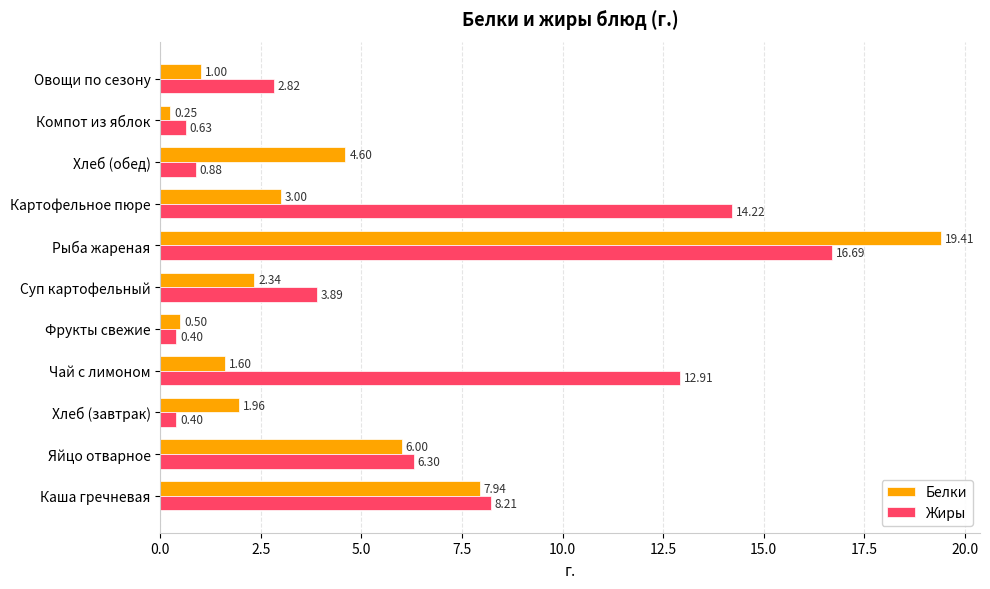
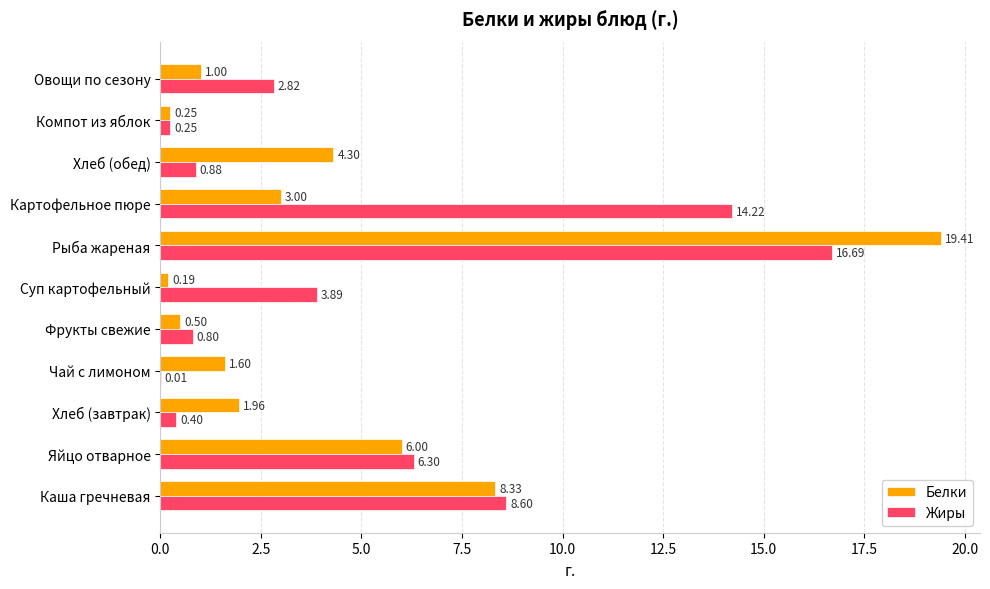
Жиры, Компот из яблок: 0.63 -> 0.25
Белки, Хлеб (обед): 4.60 -> 4.30
Белки, Суп картофельный: 2.34 -> 0.19
Жиры, Фрукты свежие: 0.40 -> 0.80
Жиры, Чай с лимоном: 12.91 -> 0.01
Белки, Каша гречневая: 7.94 -> 8.33
Жиры, Каша гречневая: 8.21 -> 8.60
